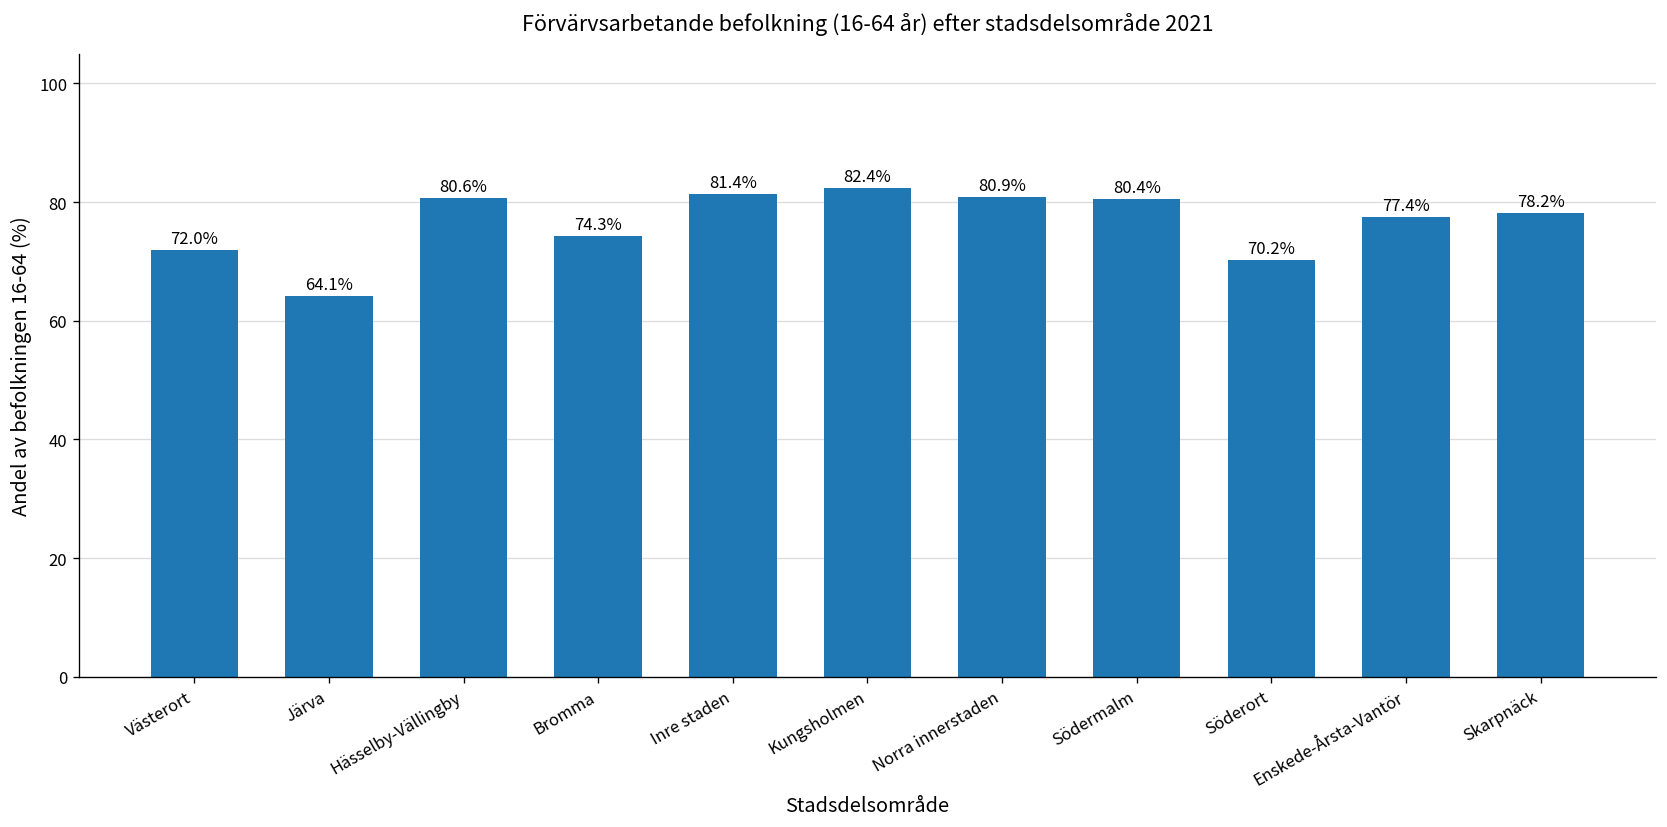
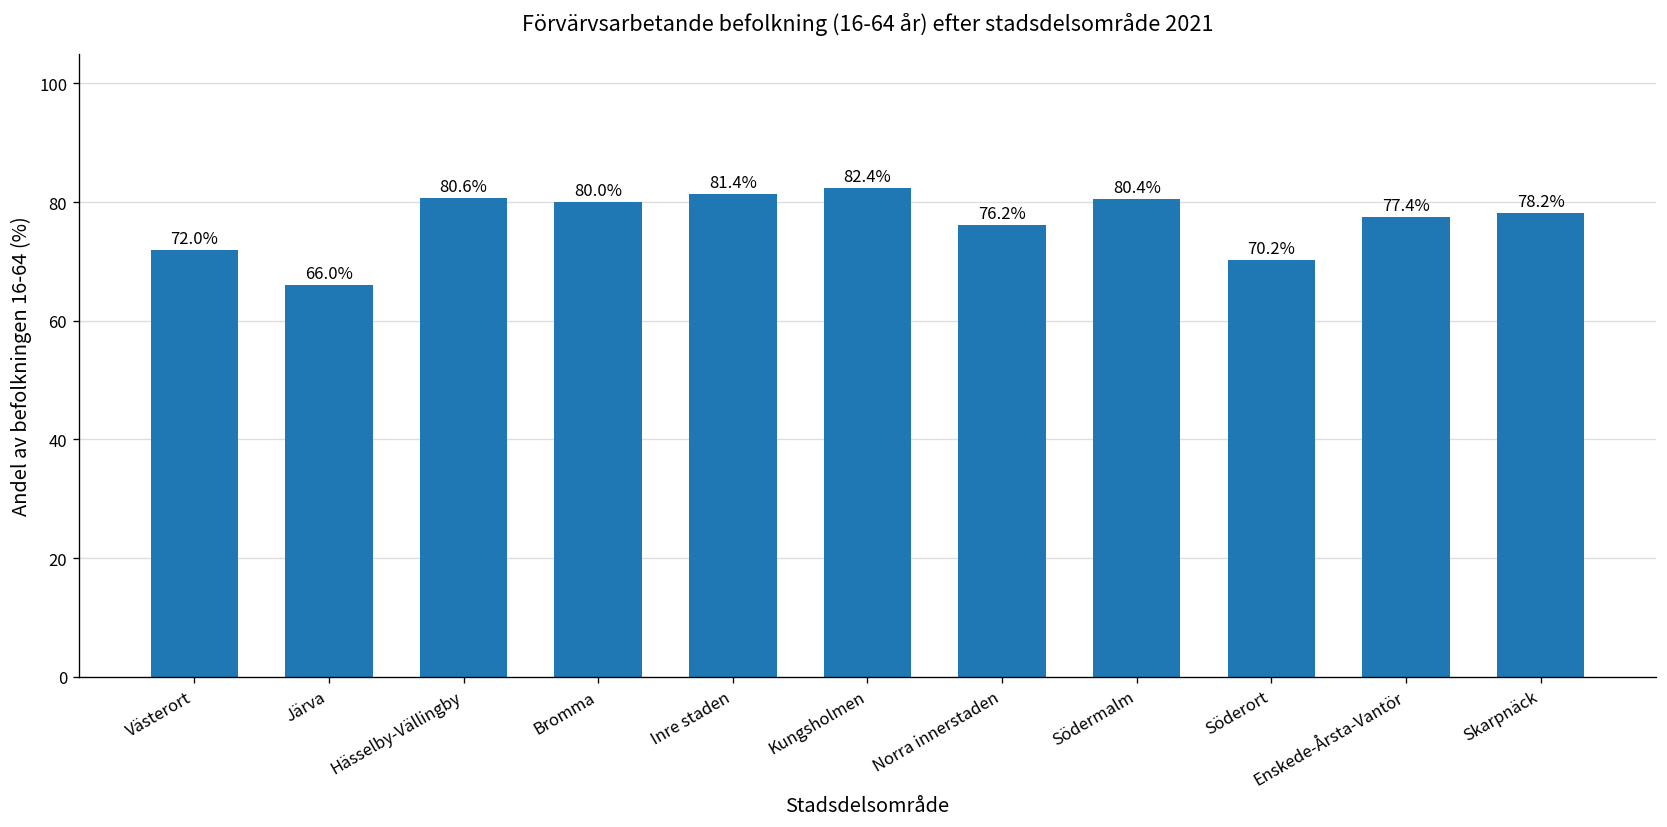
Järva: 64.1% -> 66.0%
Bromma: 74.3% -> 80.0%
Norra innerstaden: 80.9% -> 76.2%
